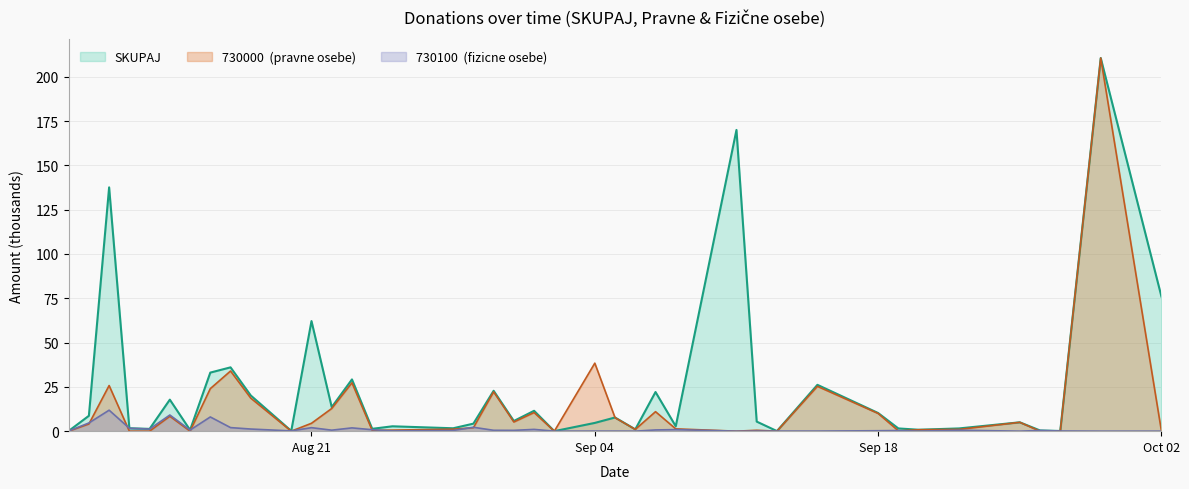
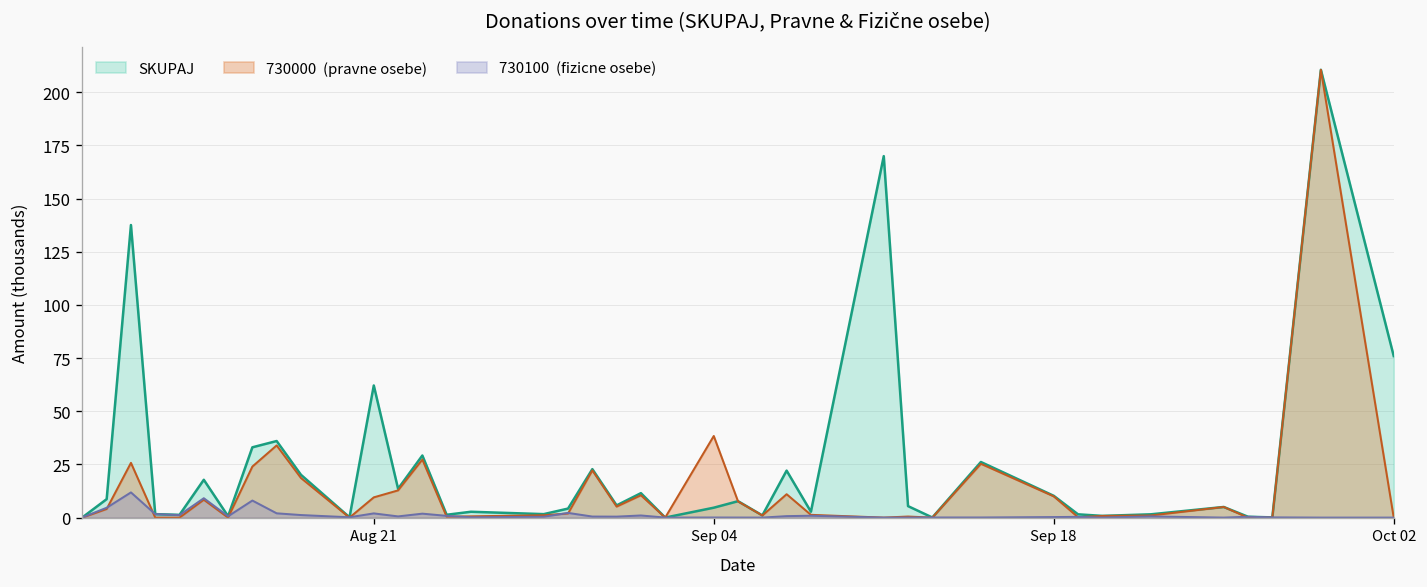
730000 (pravne osebe), Aug 21: 4 -> 10
